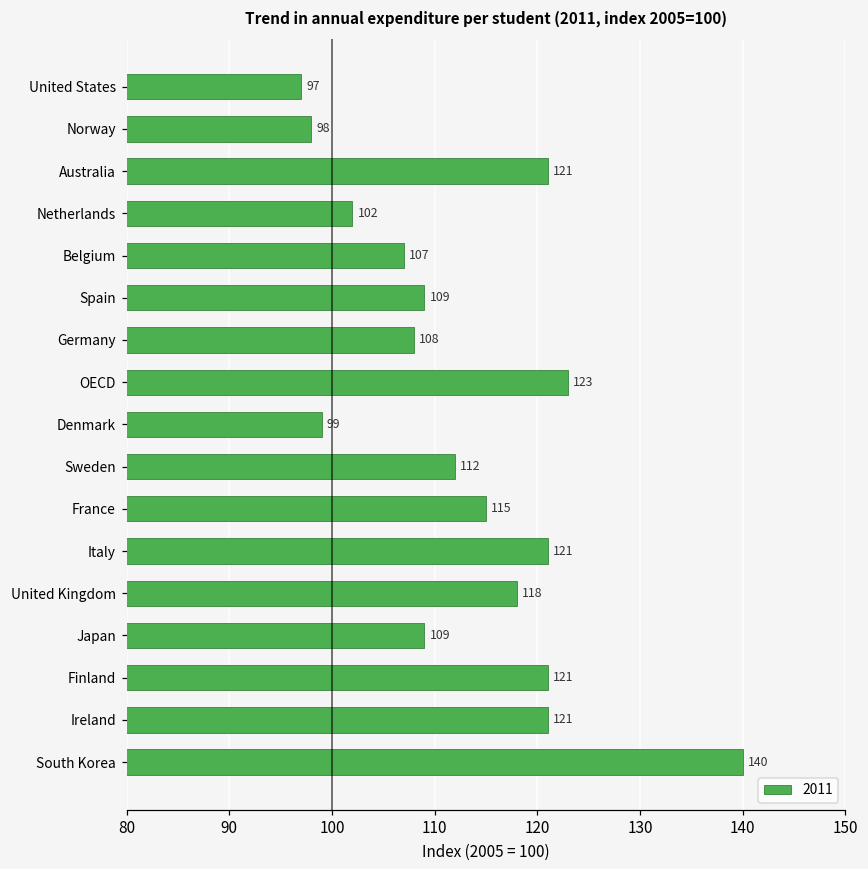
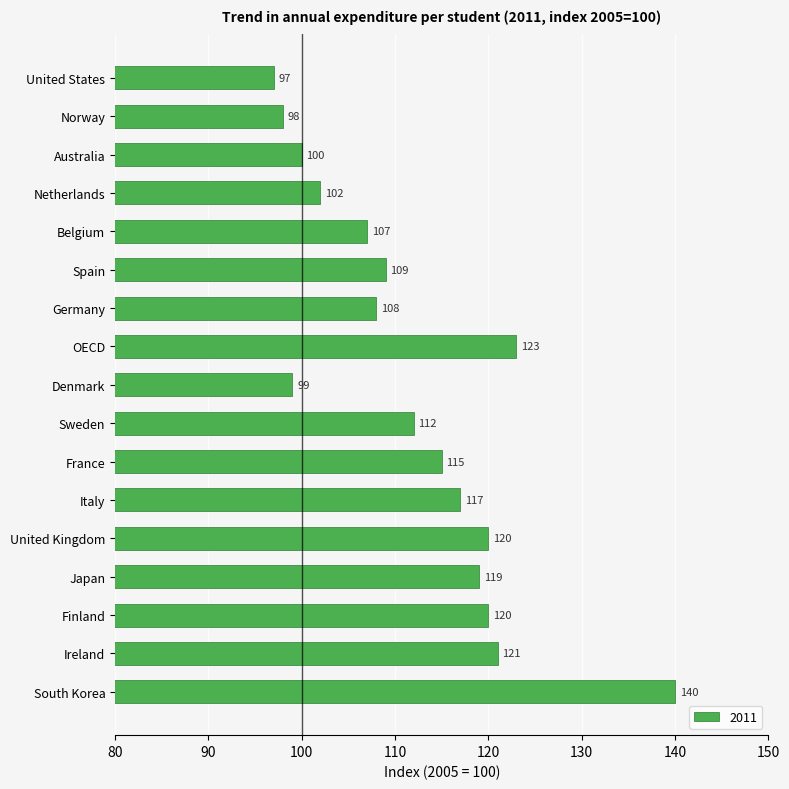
Australia: 121 -> 100
Italy: 121 -> 117
United Kingdom: 118 -> 120
Japan: 109 -> 119
Finland: 121 -> 120
